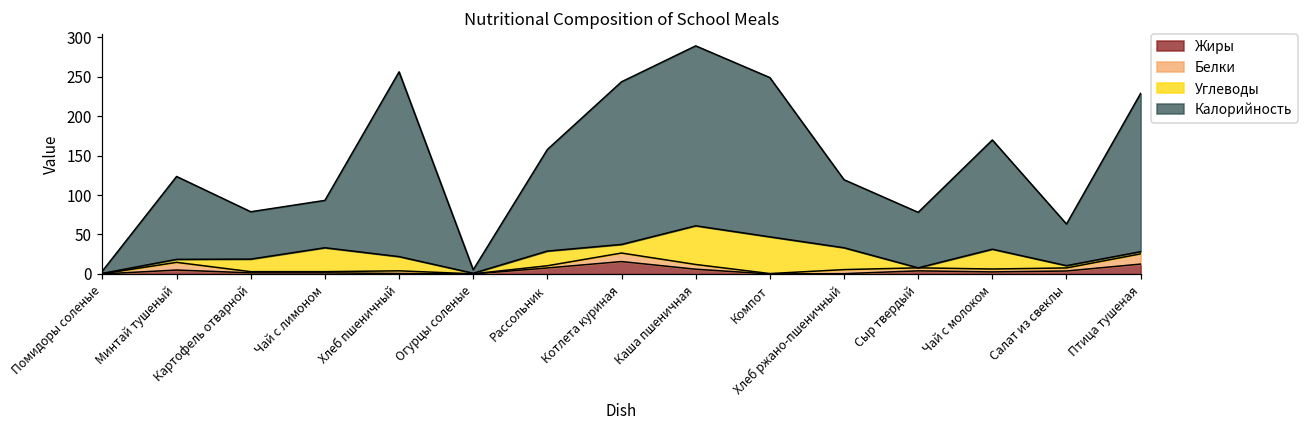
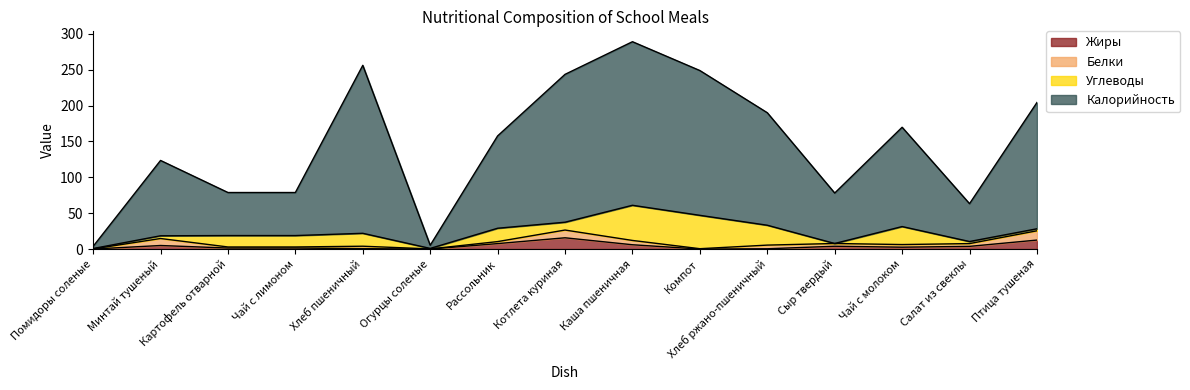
Углеводы, Чай с лимоном: 30 -> 20
Калорийность, Хлеб ржано-пшеничный: 90 -> 160
Калорийность, Птица тушеная: 200 -> 180
